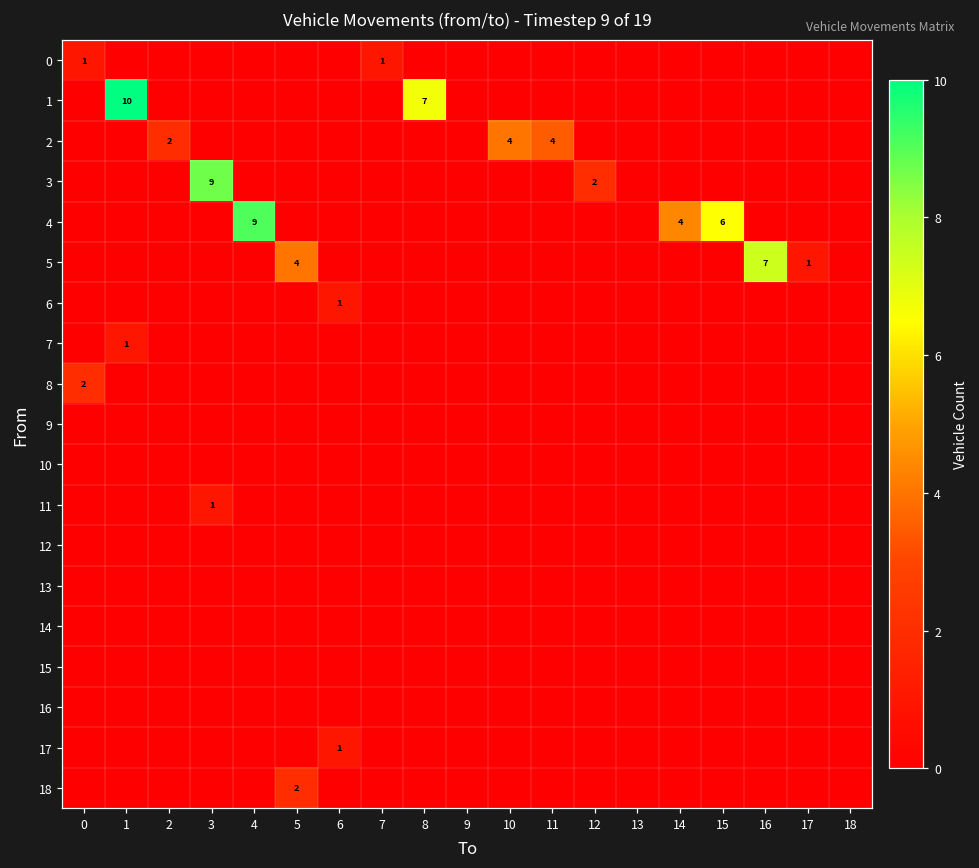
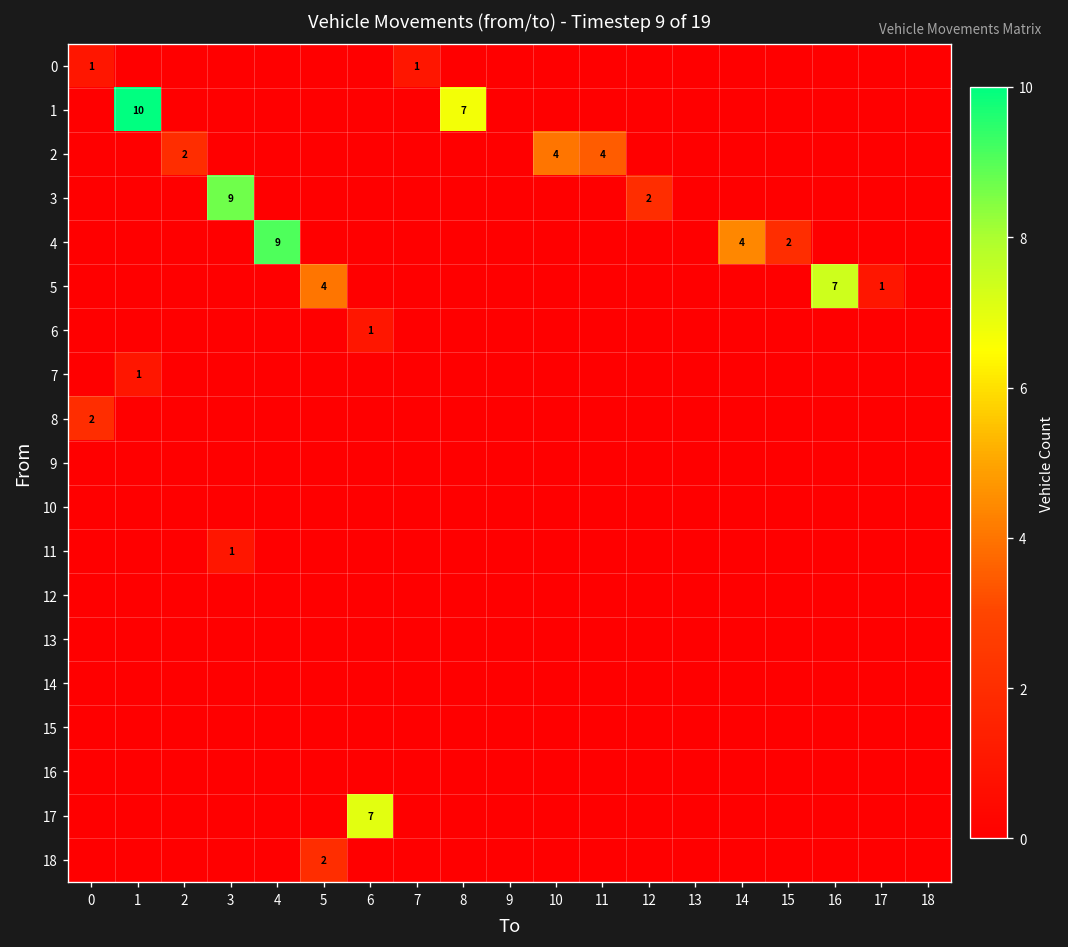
4, 15: 6 -> 2
17, 6: 1 -> 7
